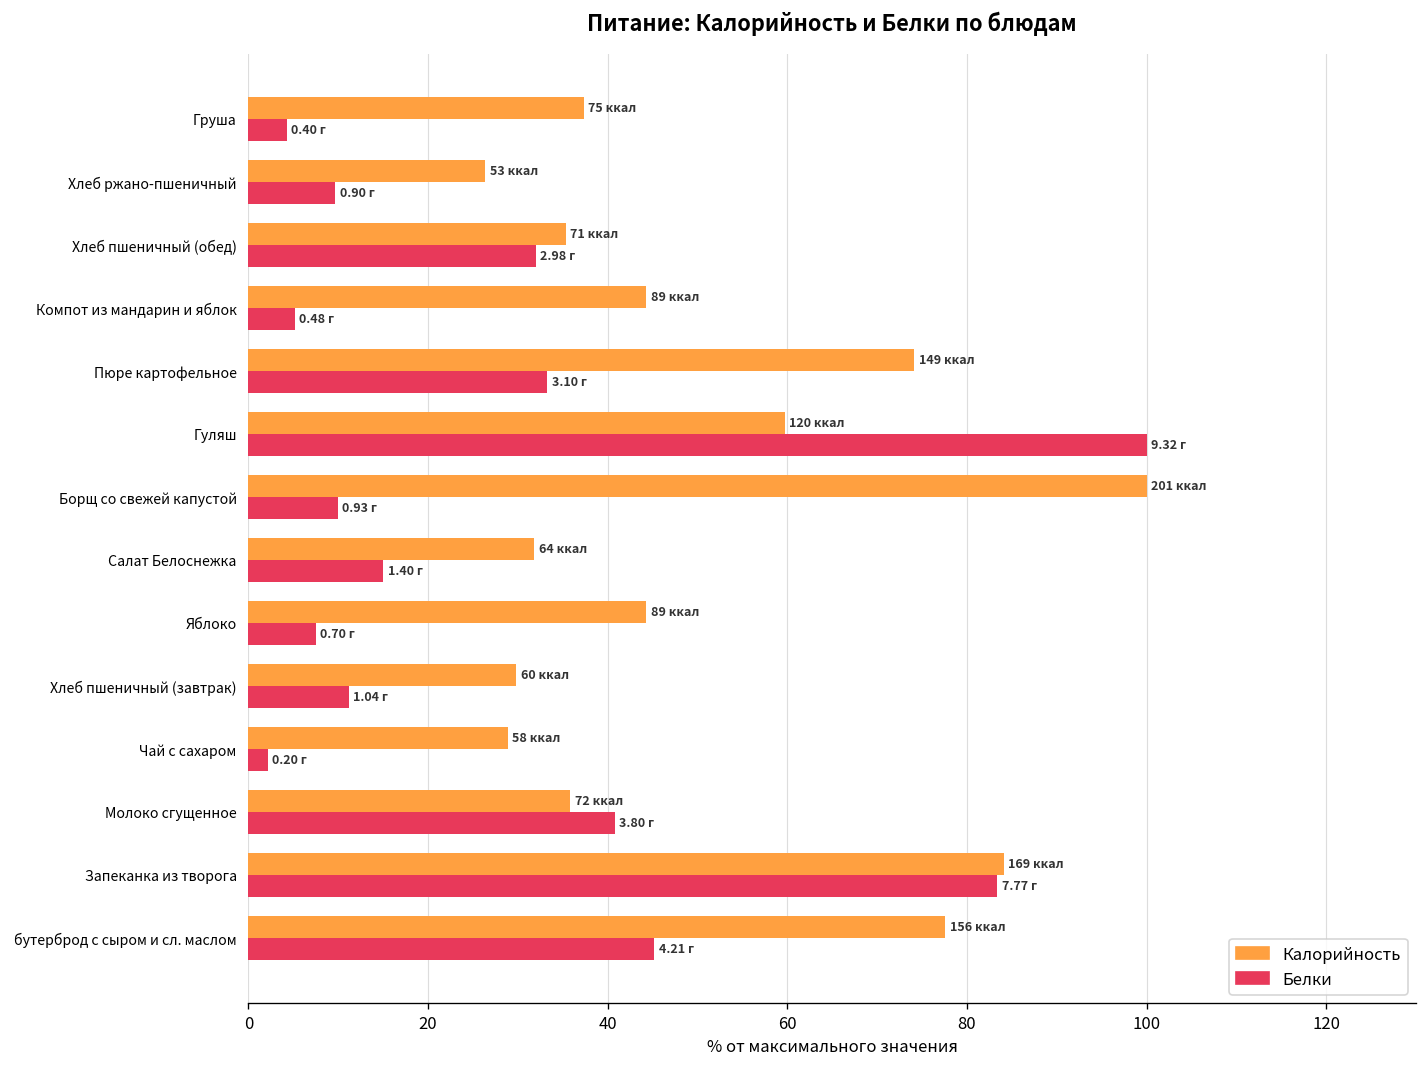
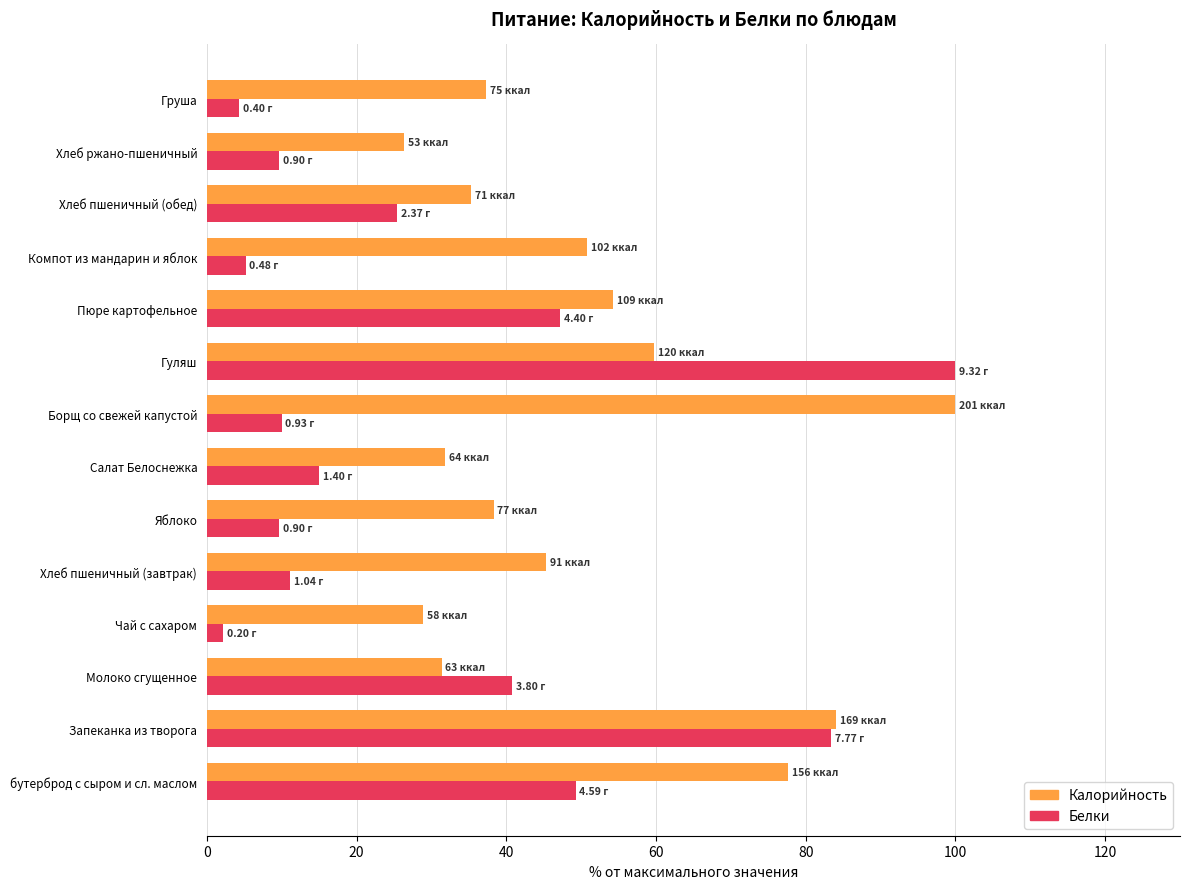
Белки, Хлеб пшеничный (обед): 2.98 -> 2.37
Калорийность, Компот из мандарин и яблок: 89 -> 102
Калорийность, Пюре картофельное: 149 -> 109
Белки, Пюре картофельное: 3.10 -> 4.40
Калорийность, Яблоко: 89 -> 77
Белки, Яблоко: 0.70 -> 0.90
Калорийность, Хлеб пшеничный (завтрак): 60 -> 91
Калорийность, Молоко сгущенное: 72 -> 63
Белки, бутерброд с сыром и сл. маслом: 4.21 -> 4.59
